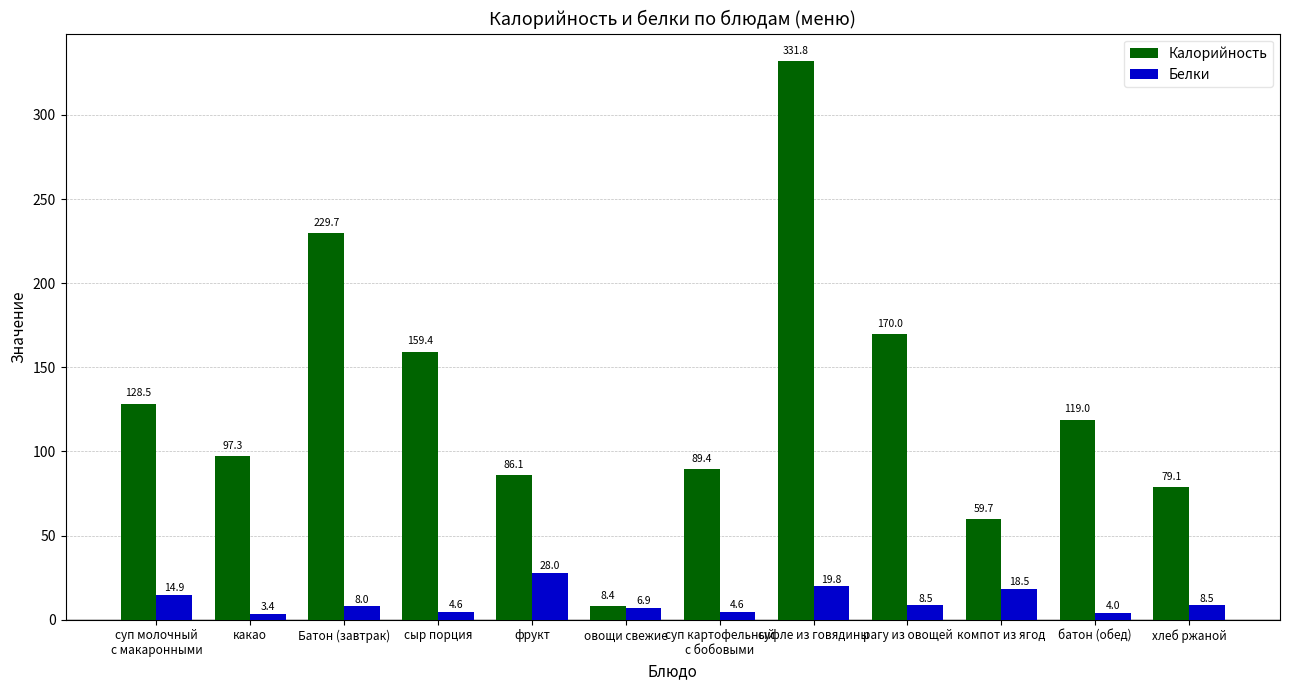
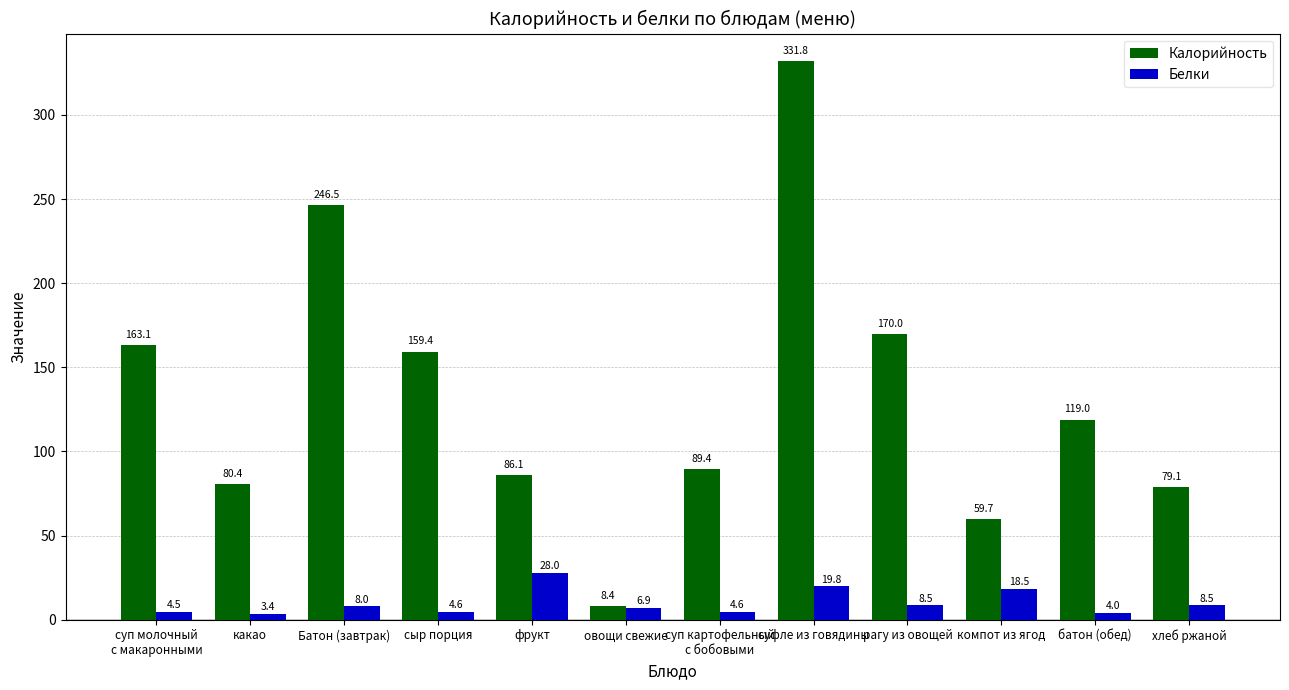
Калорийность, суп молочный с макаронными: 128.5 -> 163.1
Белки, суп молочный с макаронными: 14.9 -> 4.5
Калорийность, какао: 97.3 -> 80.4
Калорийность, Батон (завтрак): 229.7 -> 246.5
